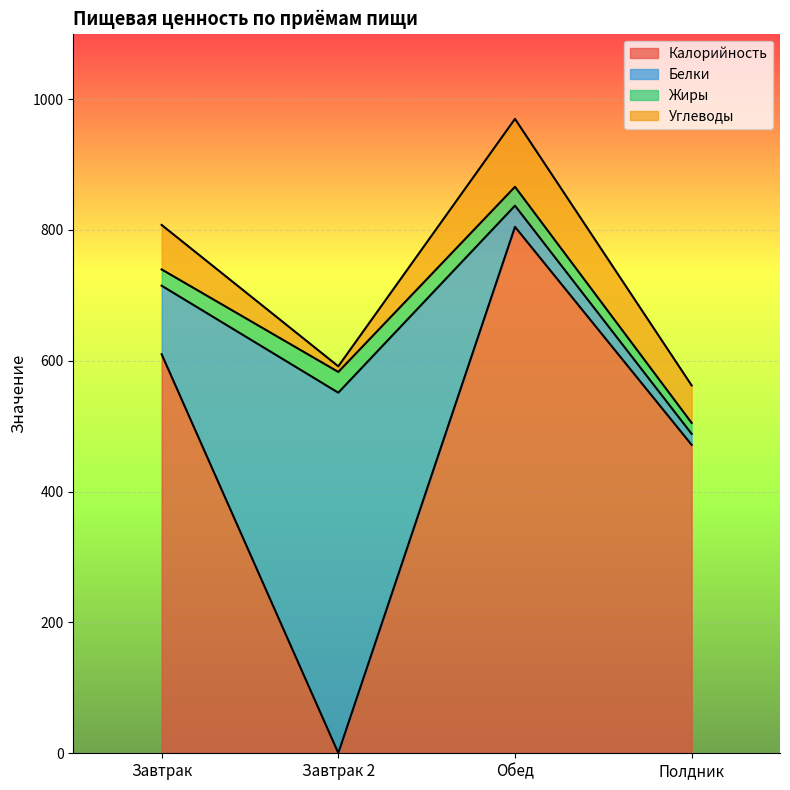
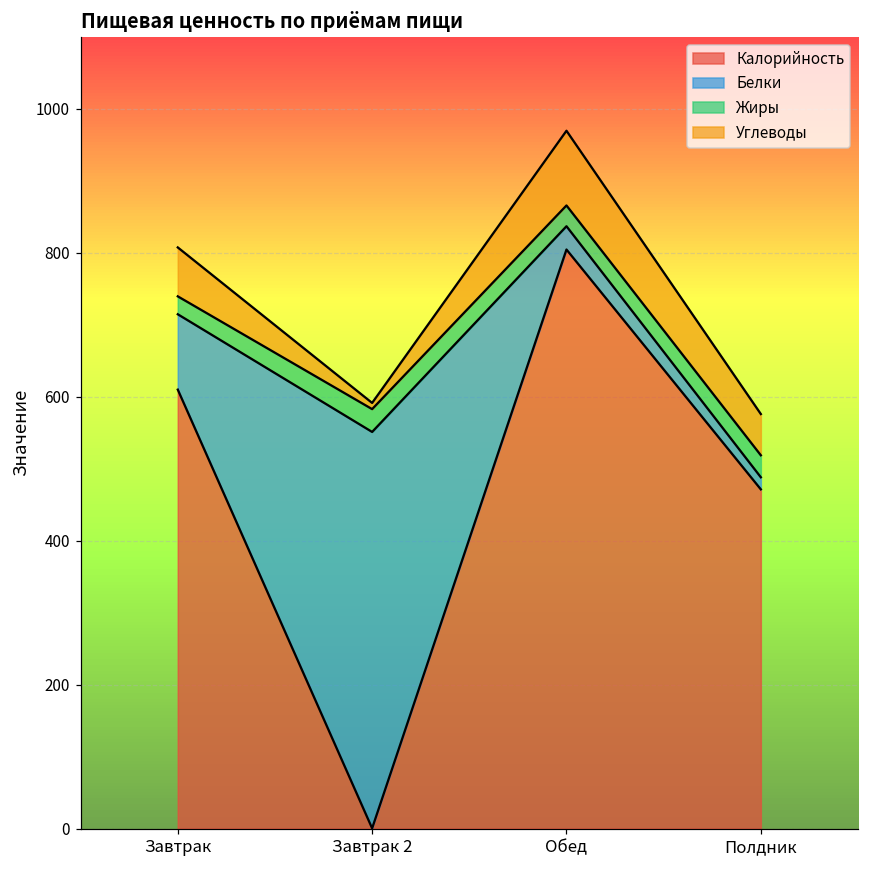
Жиры, Полдник: 20 -> 30
